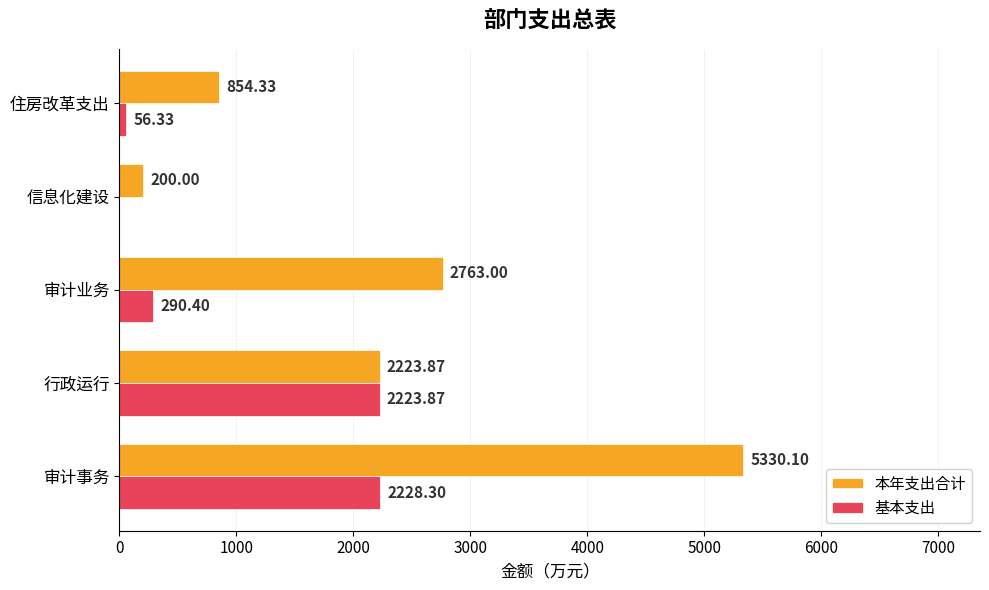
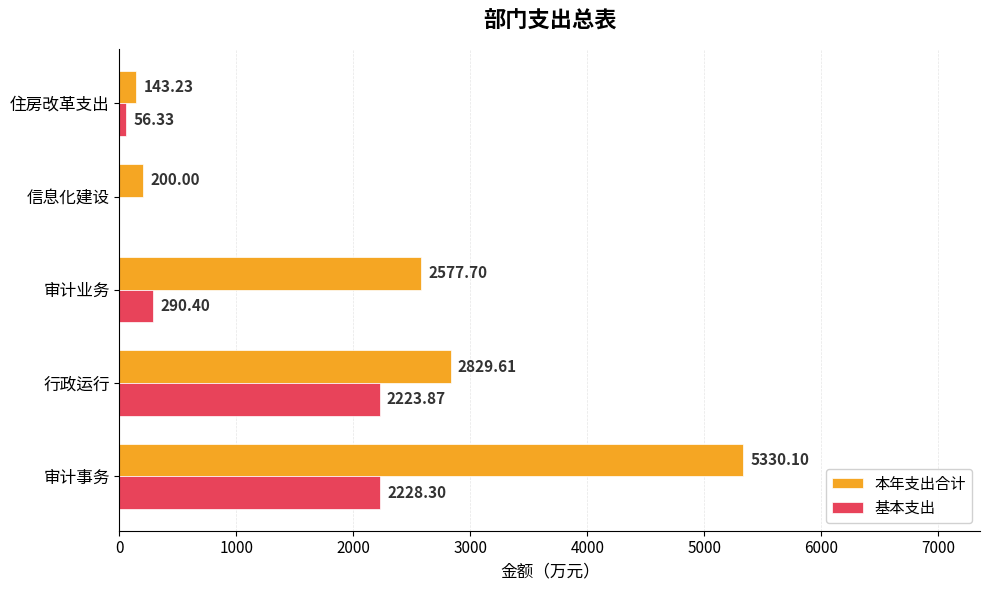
本年支出合计, 住房改革支出: 854.33 -> 143.23
本年支出合计, 审计业务: 2763.00 -> 2577.70
本年支出合计, 行政运行: 2223.87 -> 2829.61
